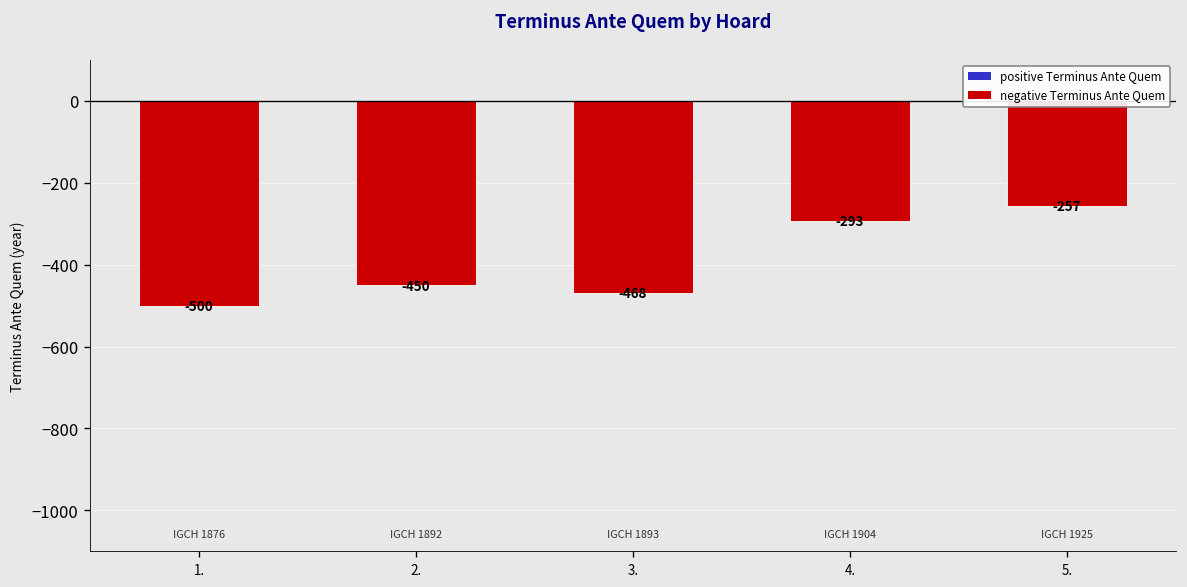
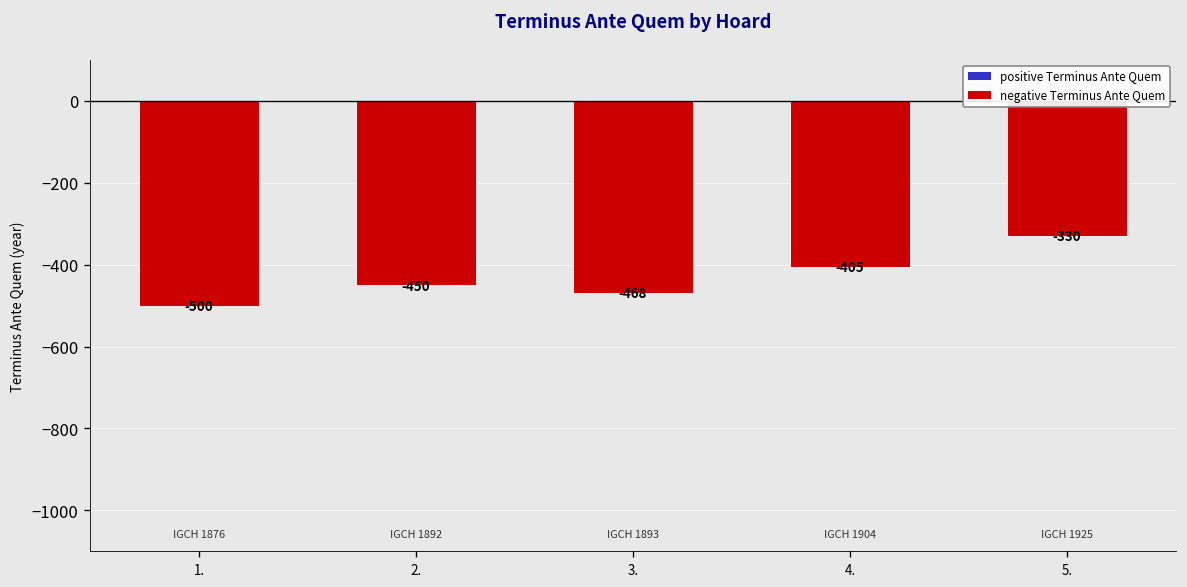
4.: -293 -> -405
5.: -257 -> -330
